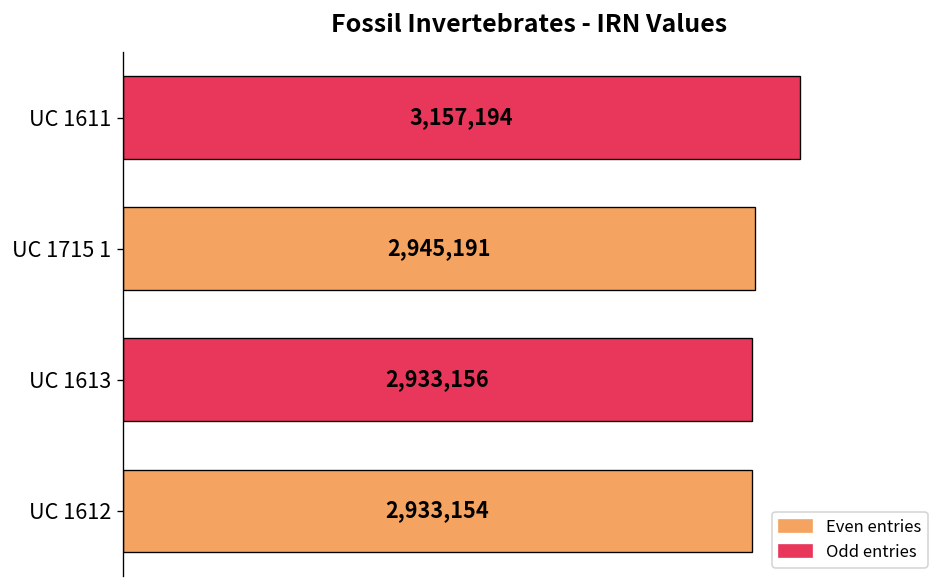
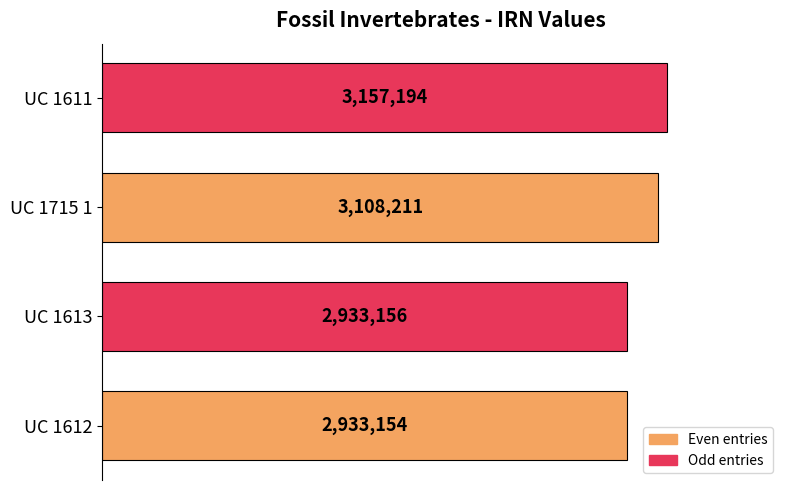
UC 1715 1: 2,945,191 -> 3,108,211
